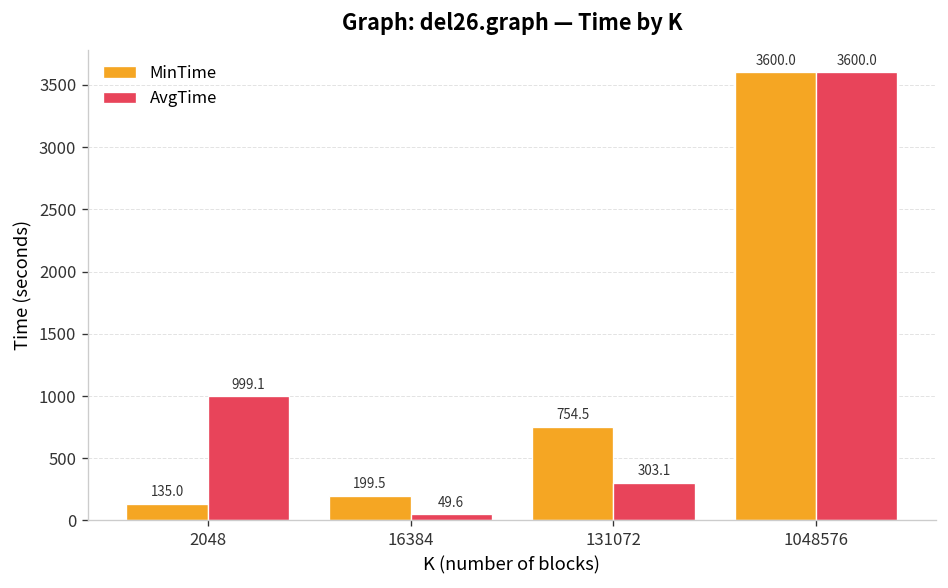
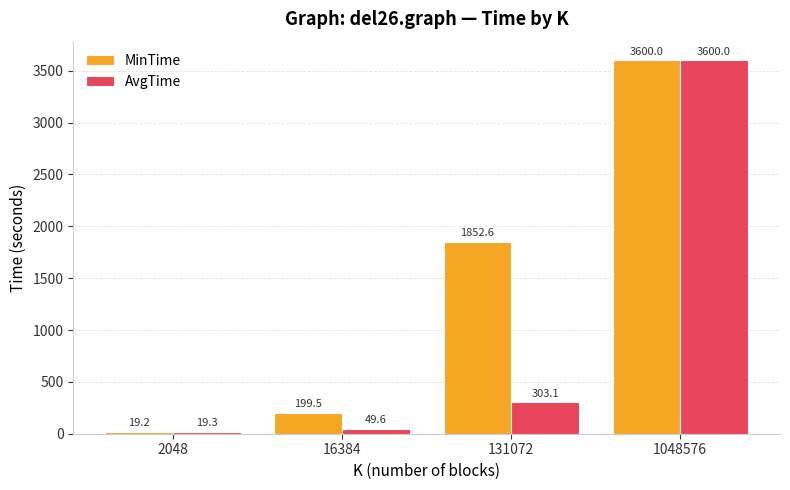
MinTime, 2048: 135.0 -> 19.2
AvgTime, 2048: 999.1 -> 19.3
MinTime, 131072: 754.5 -> 1852.6
